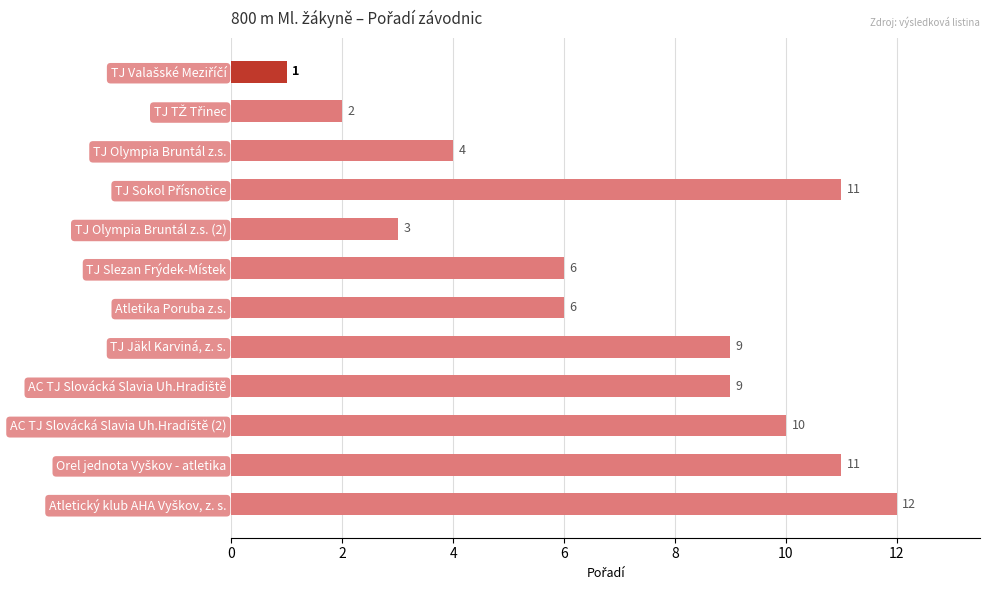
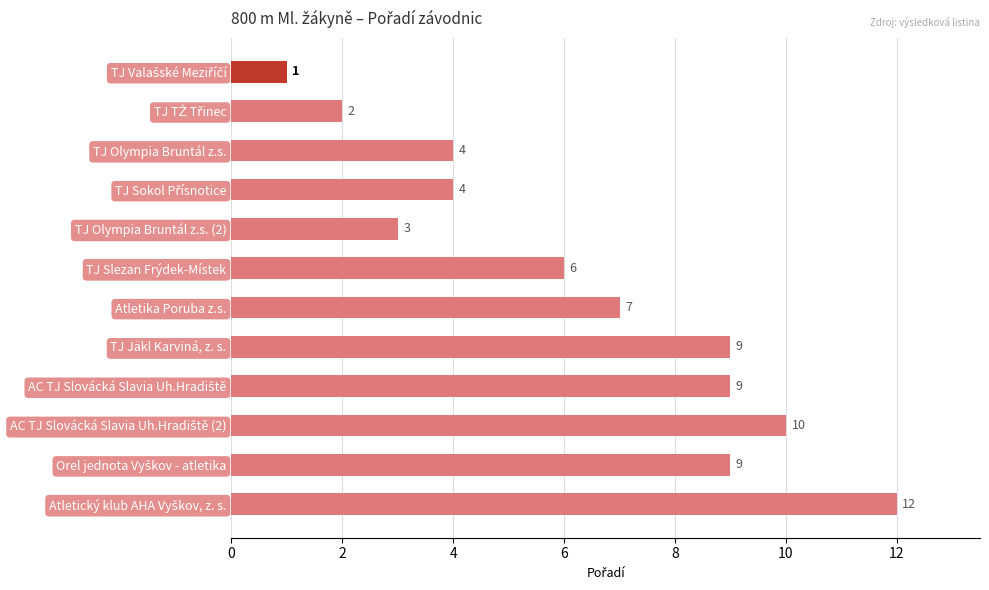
TJ Sokol Přísnotice: 11 -> 4
Atletika Poruba z.s.: 6 -> 7
Orel jednota Vyškov - atletika: 11 -> 9
